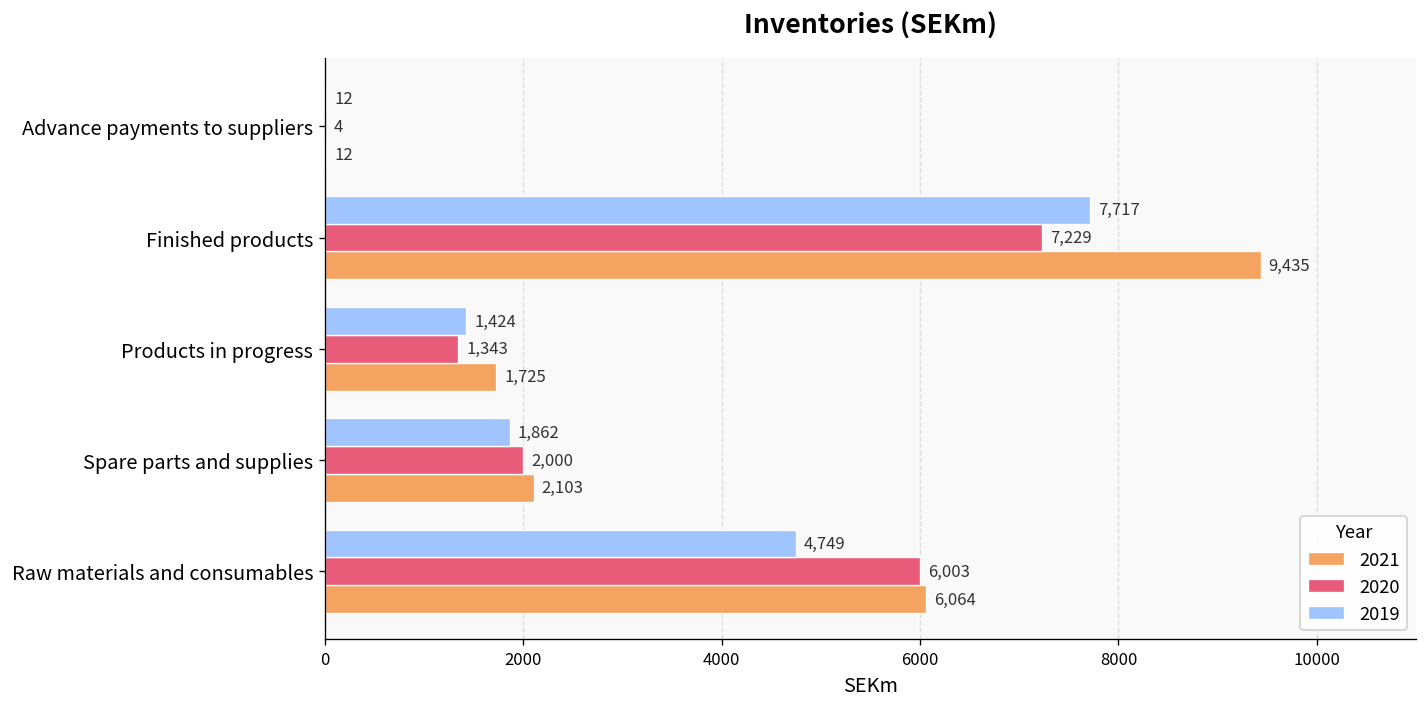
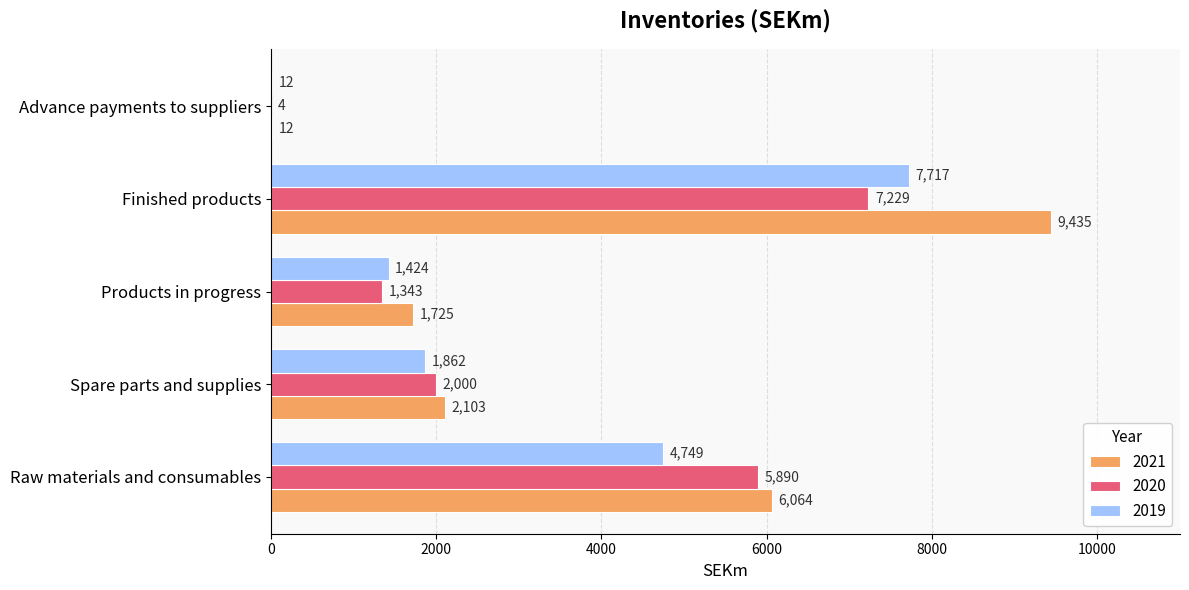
2020, Raw materials and consumables: 6,003 -> 5,890
